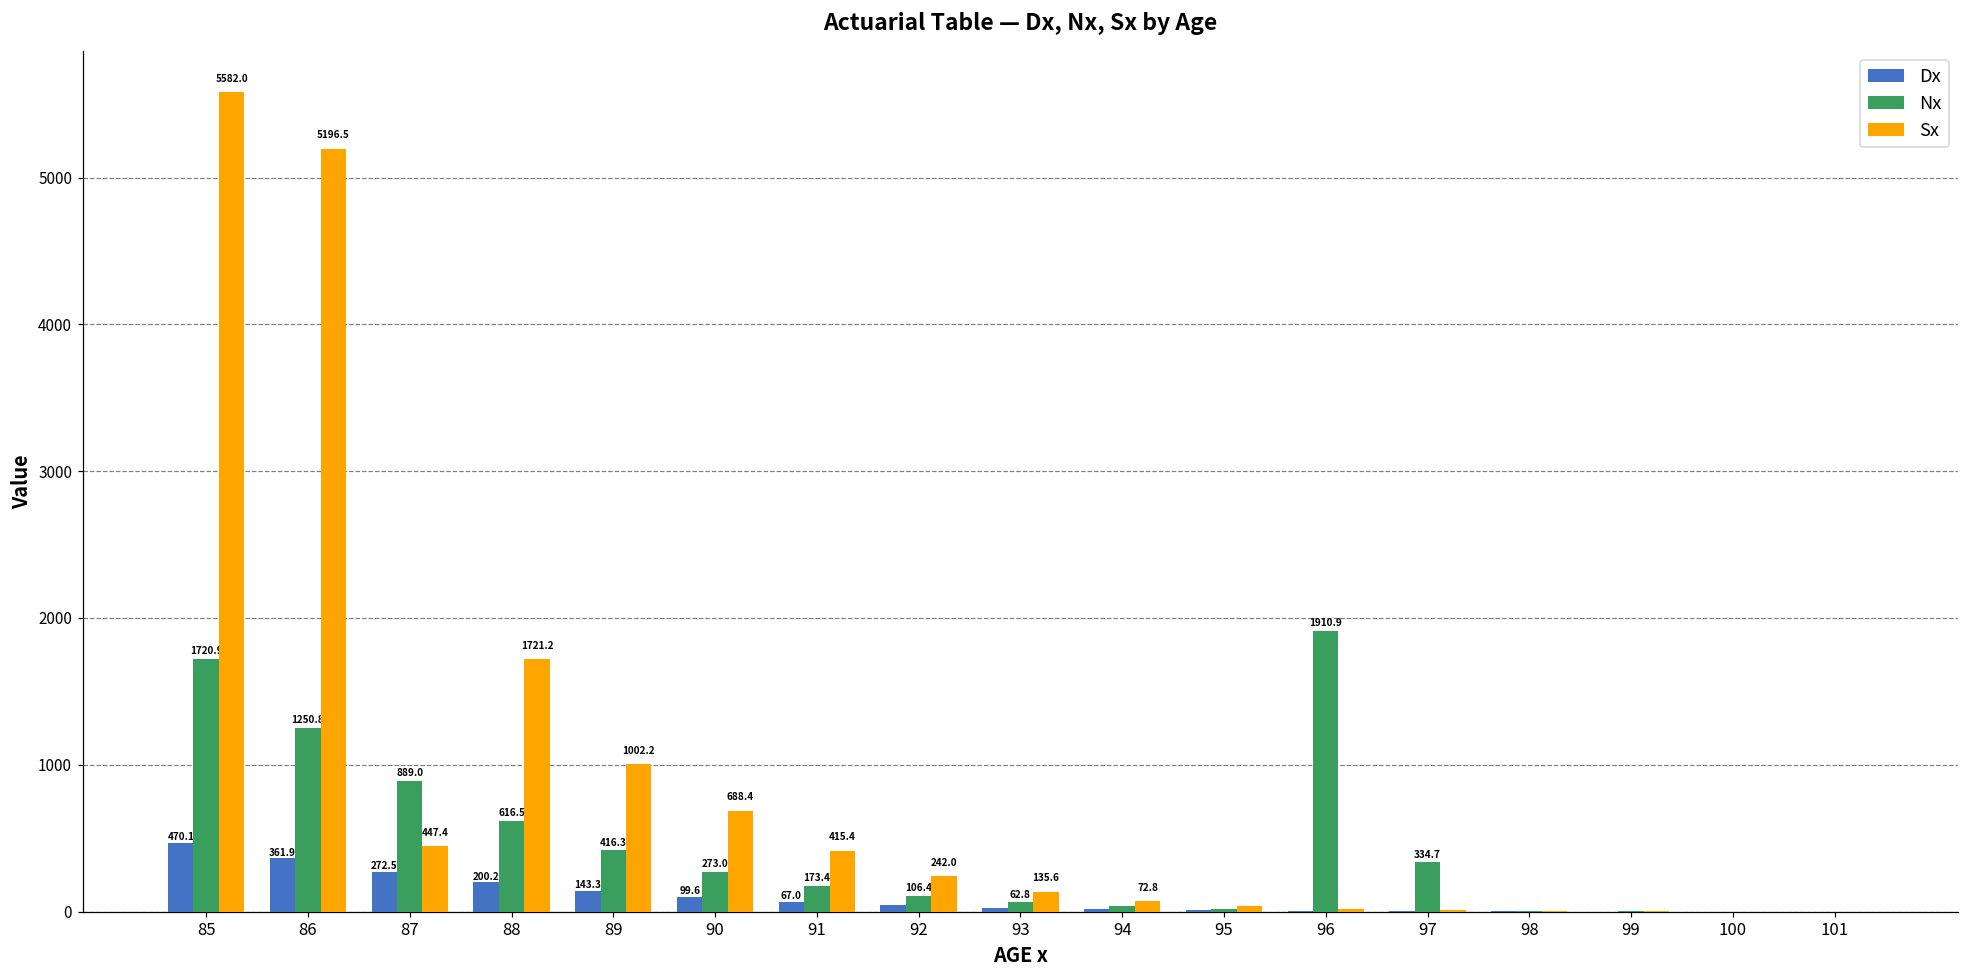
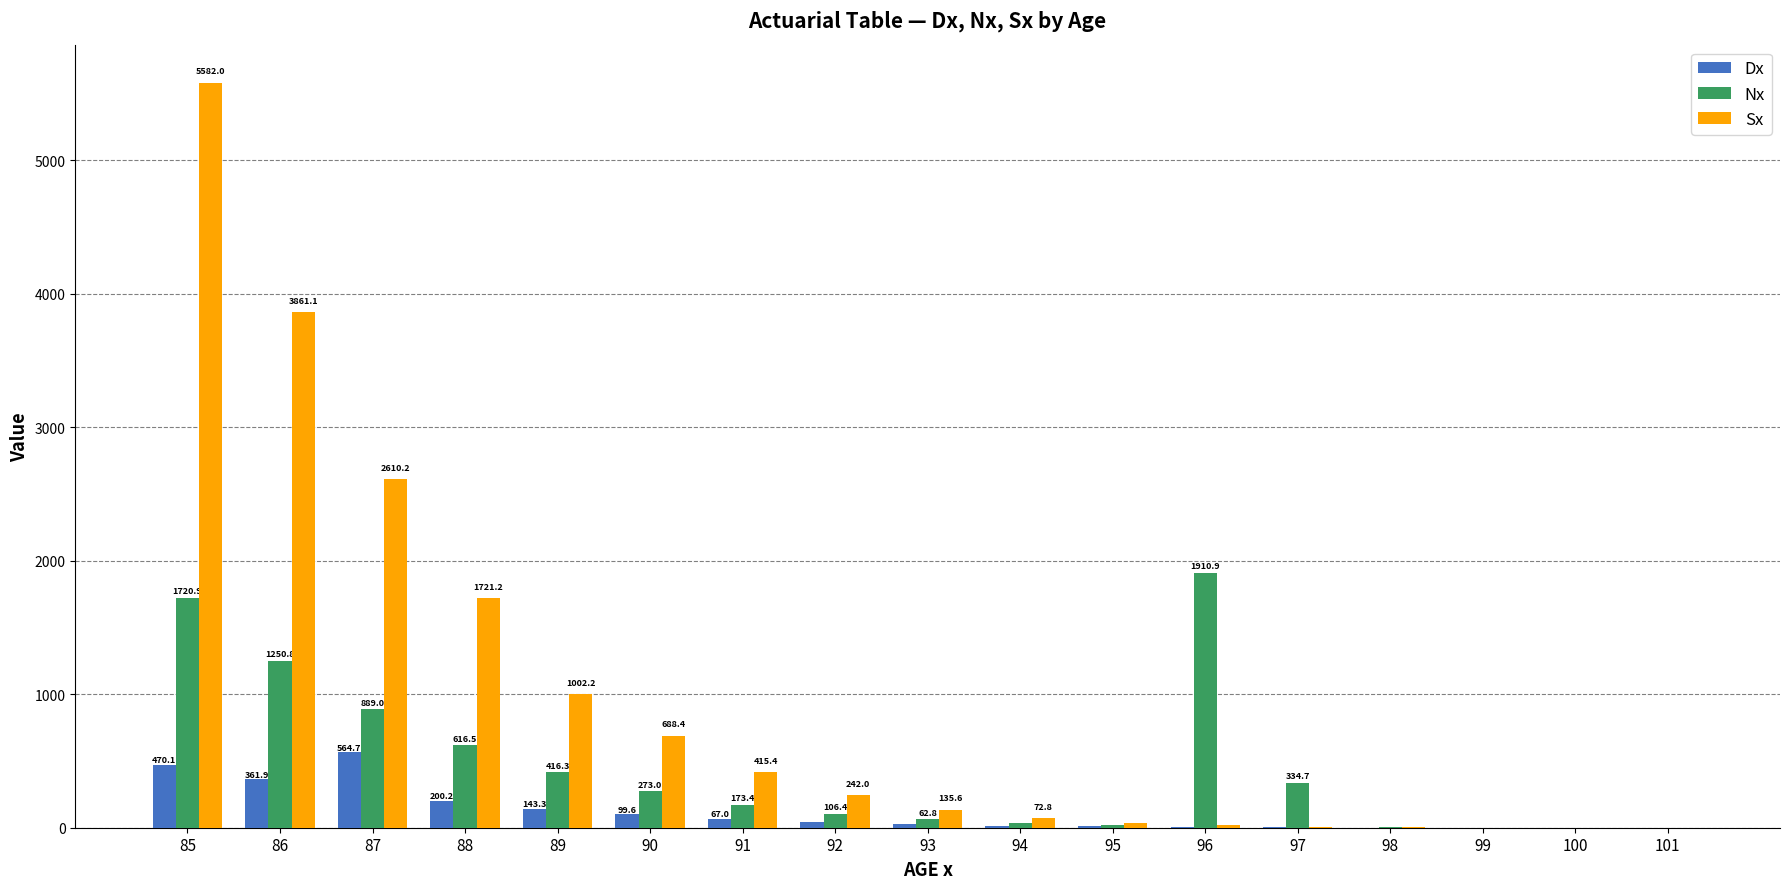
Sx, 86: 5196.5 -> 3861.1
Dx, 87: 272.5 -> 564.7
Sx, 87: 447.4 -> 2610.2
